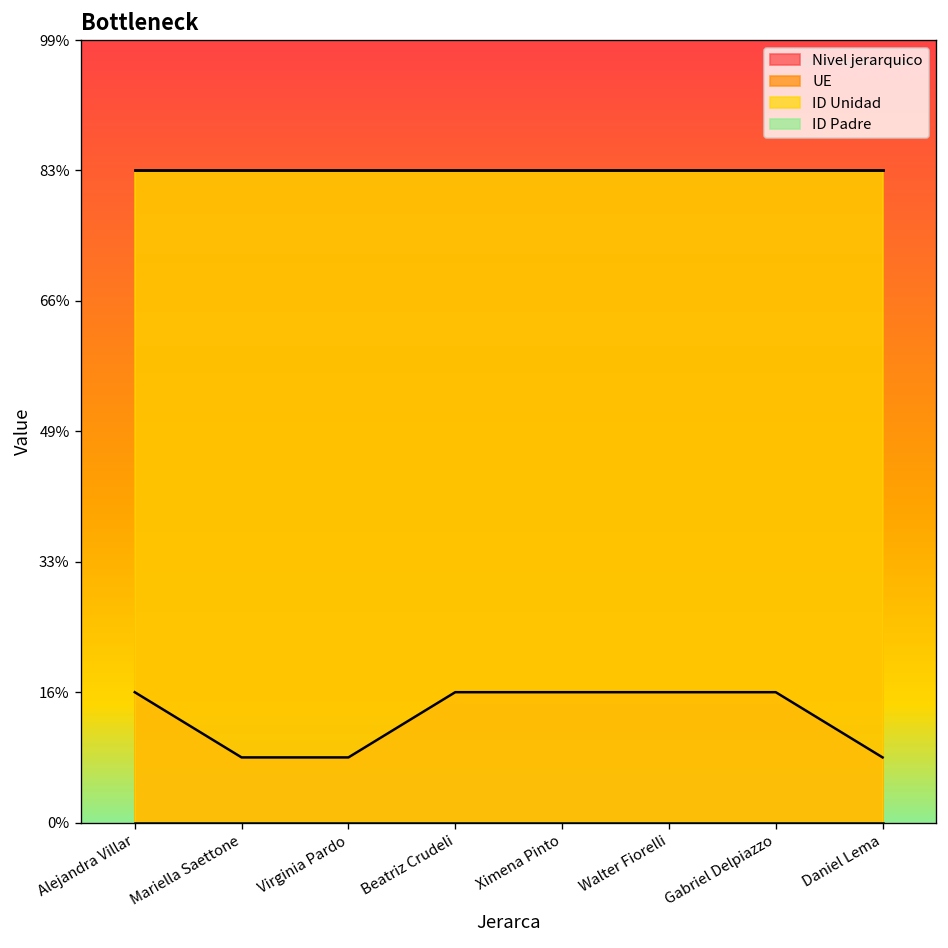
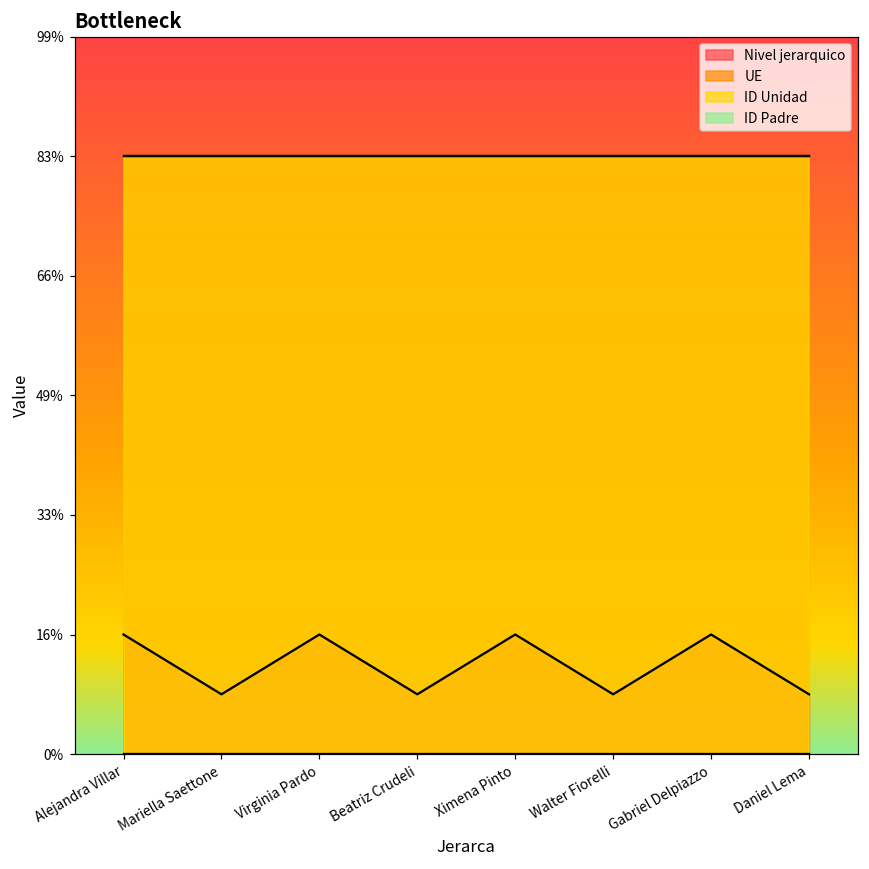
Nivel jerarquico, Virginia Pardo: 8% -> 17%
Nivel jerarquico, Beatriz Crudeli: 17% -> 8%
Nivel jerarquico, Walter Fiorelli: 17% -> 8%
